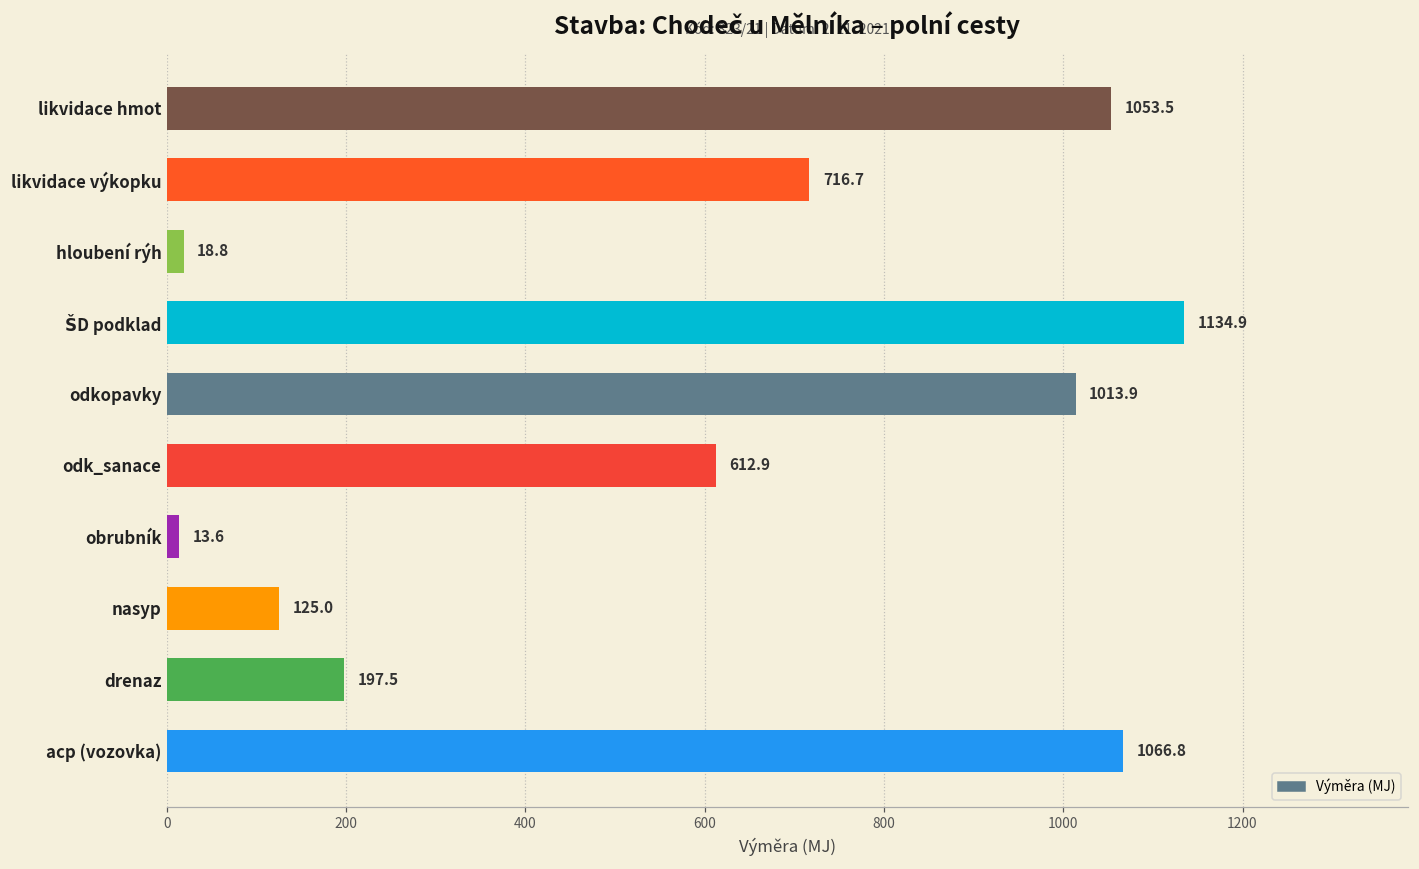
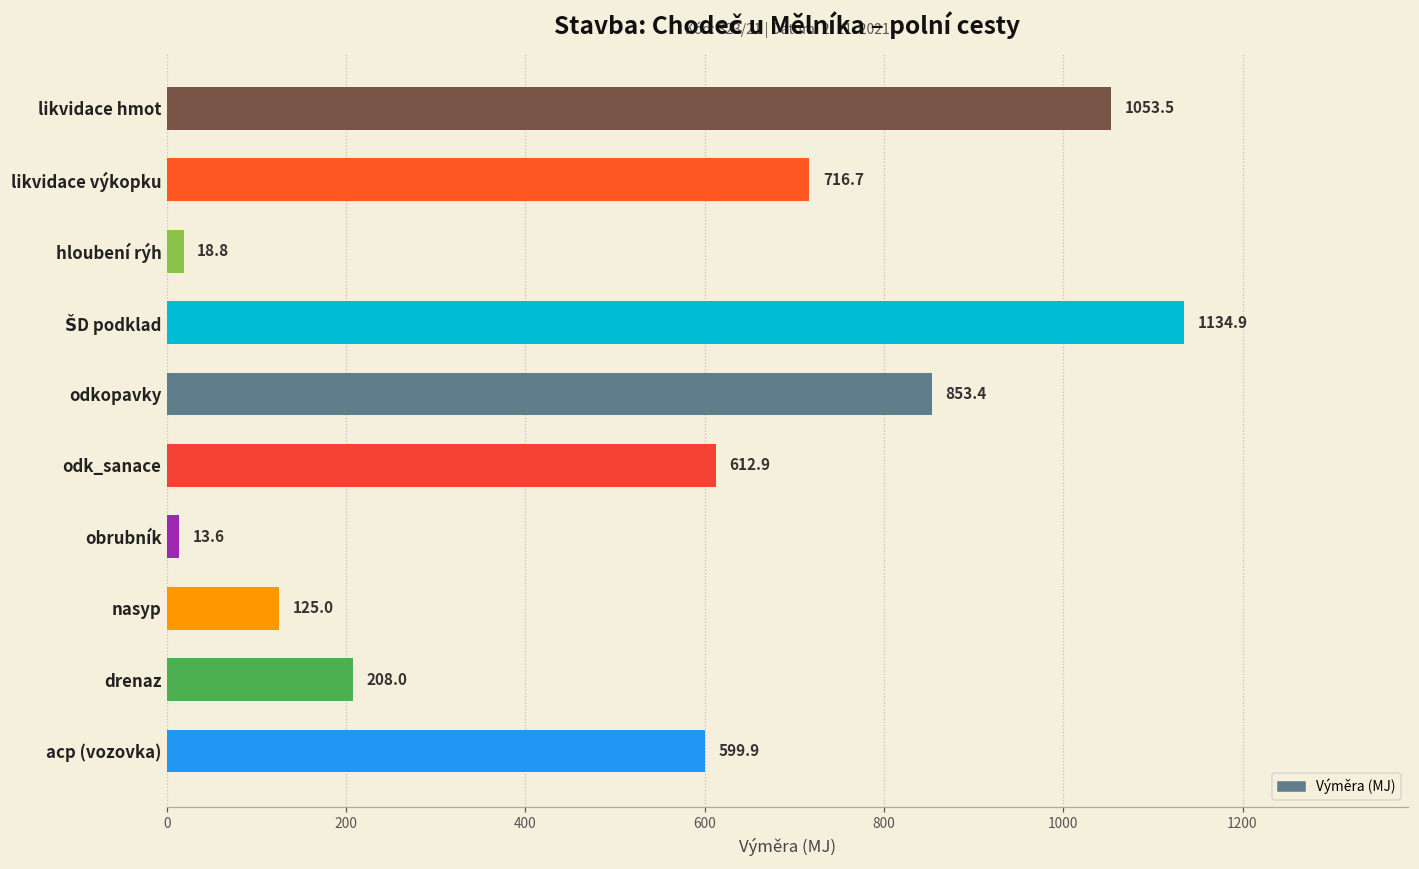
odkopavky: 1013.9 -> 853.4
drenaz: 197.5 -> 208.0
acp (vozovka): 1066.8 -> 599.9
